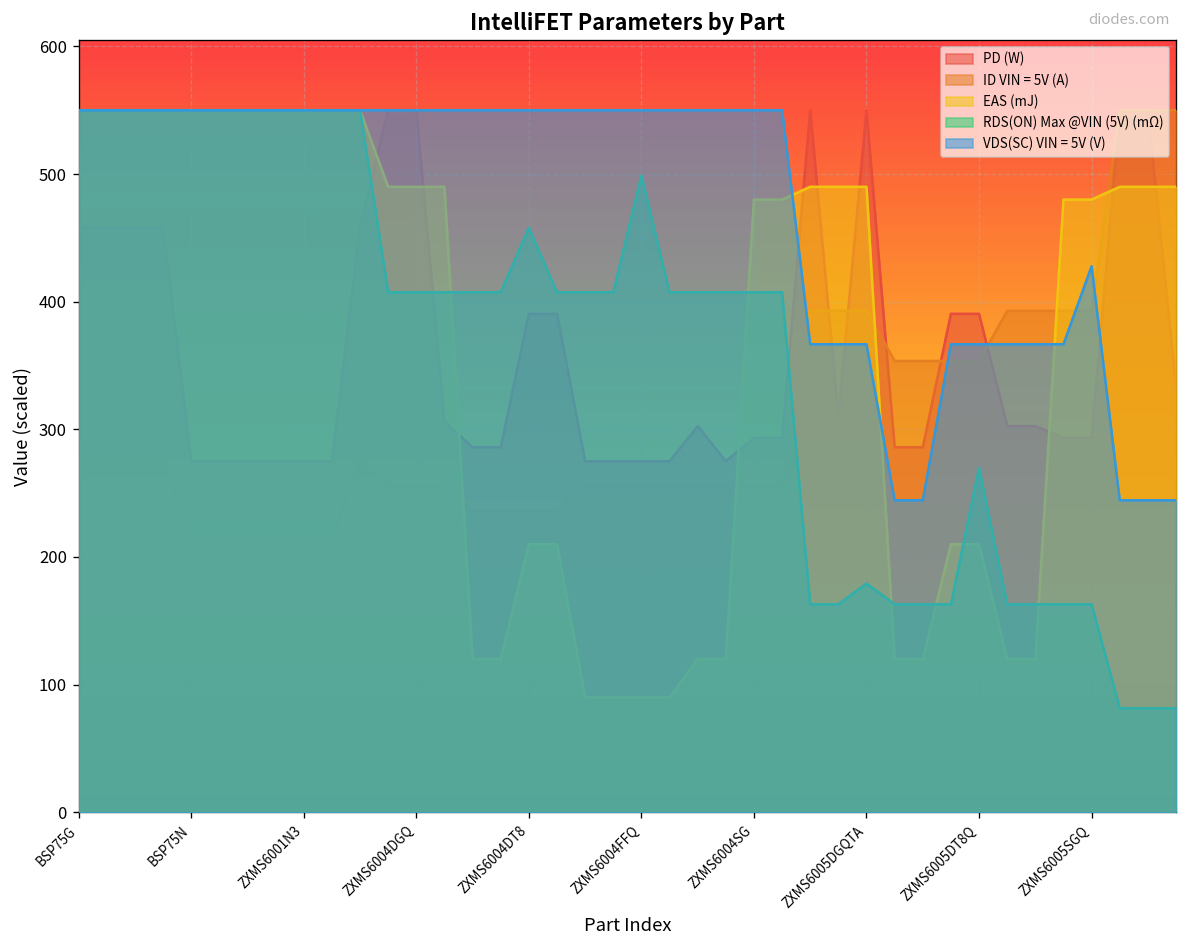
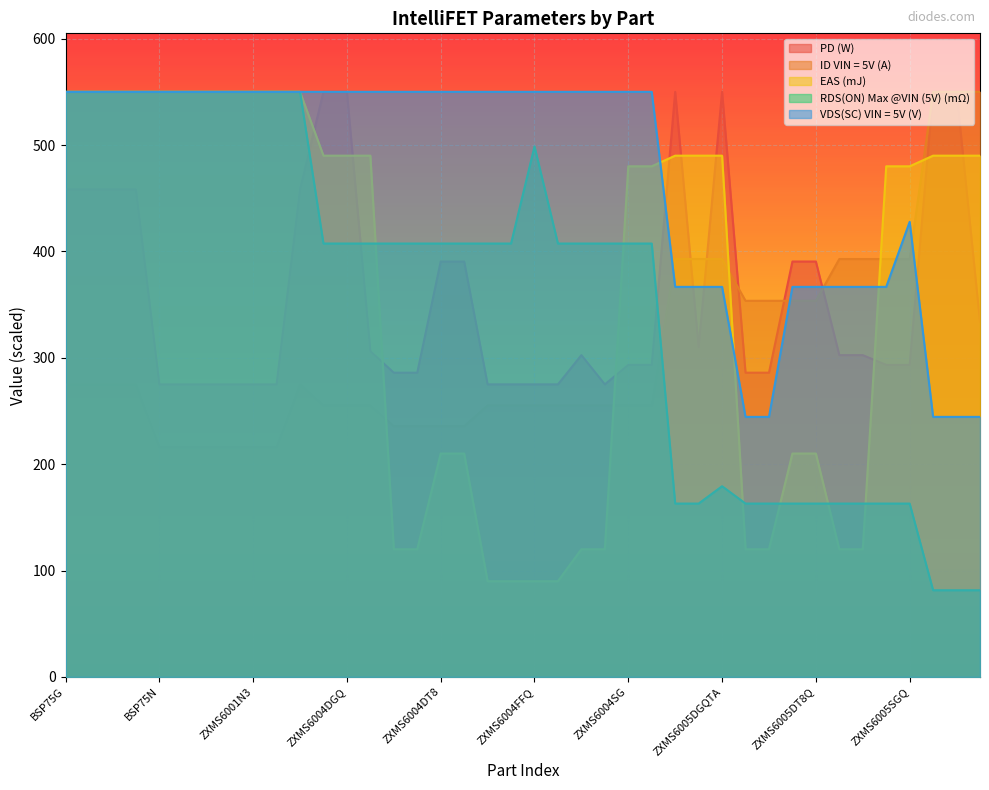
RDS(ON) Max @VIN (5V) (mΩ), ZXMS6004DT8: 458 -> 407
RDS(ON) Max @VIN (5V) (mΩ), ZXMS6005DT8Q: 270 -> 163
